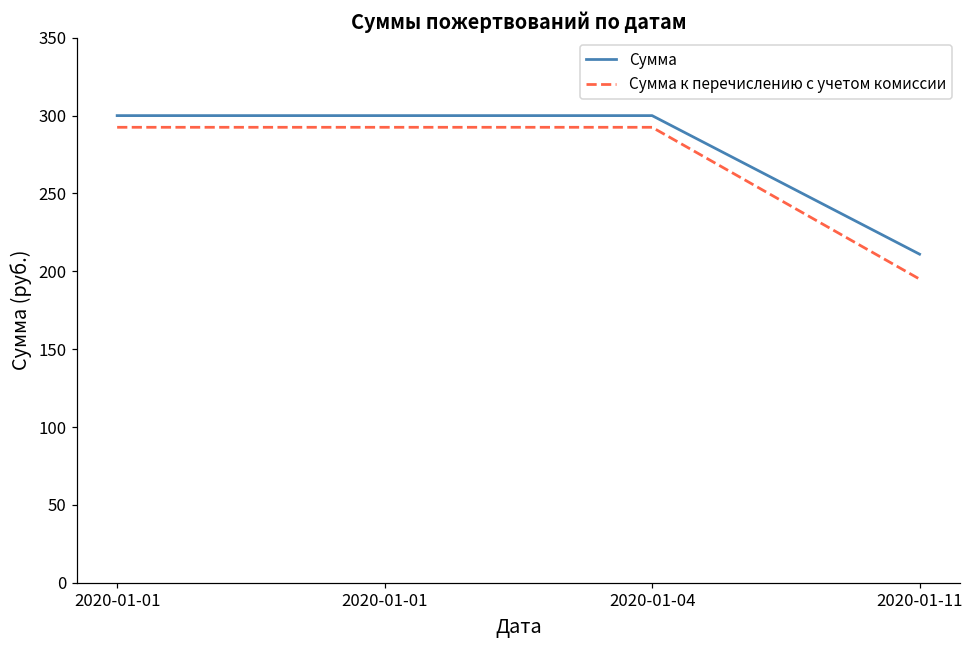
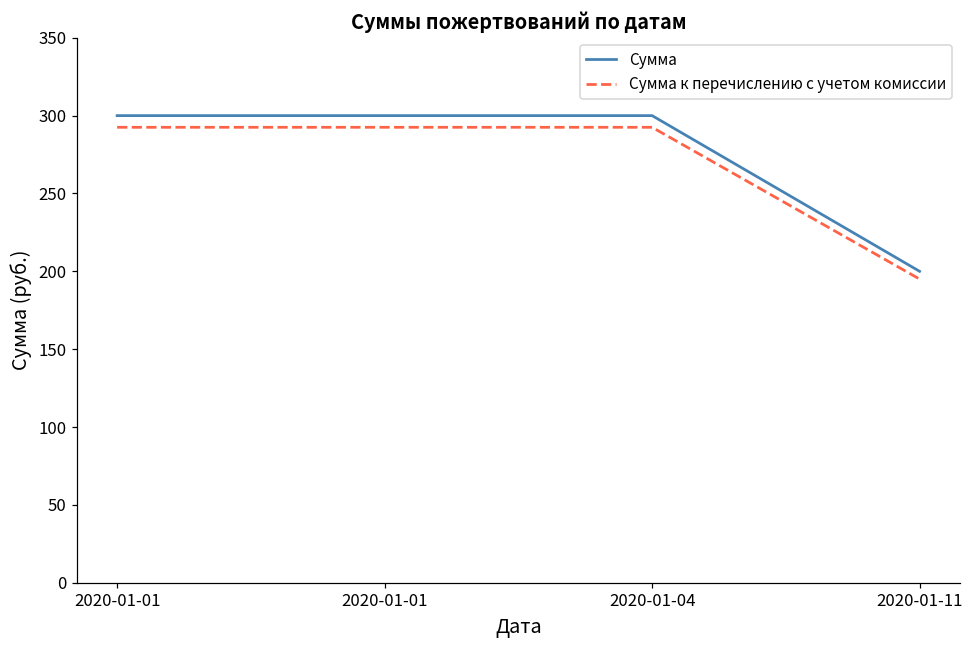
Сумма, 2020-01-11: 211 -> 200
